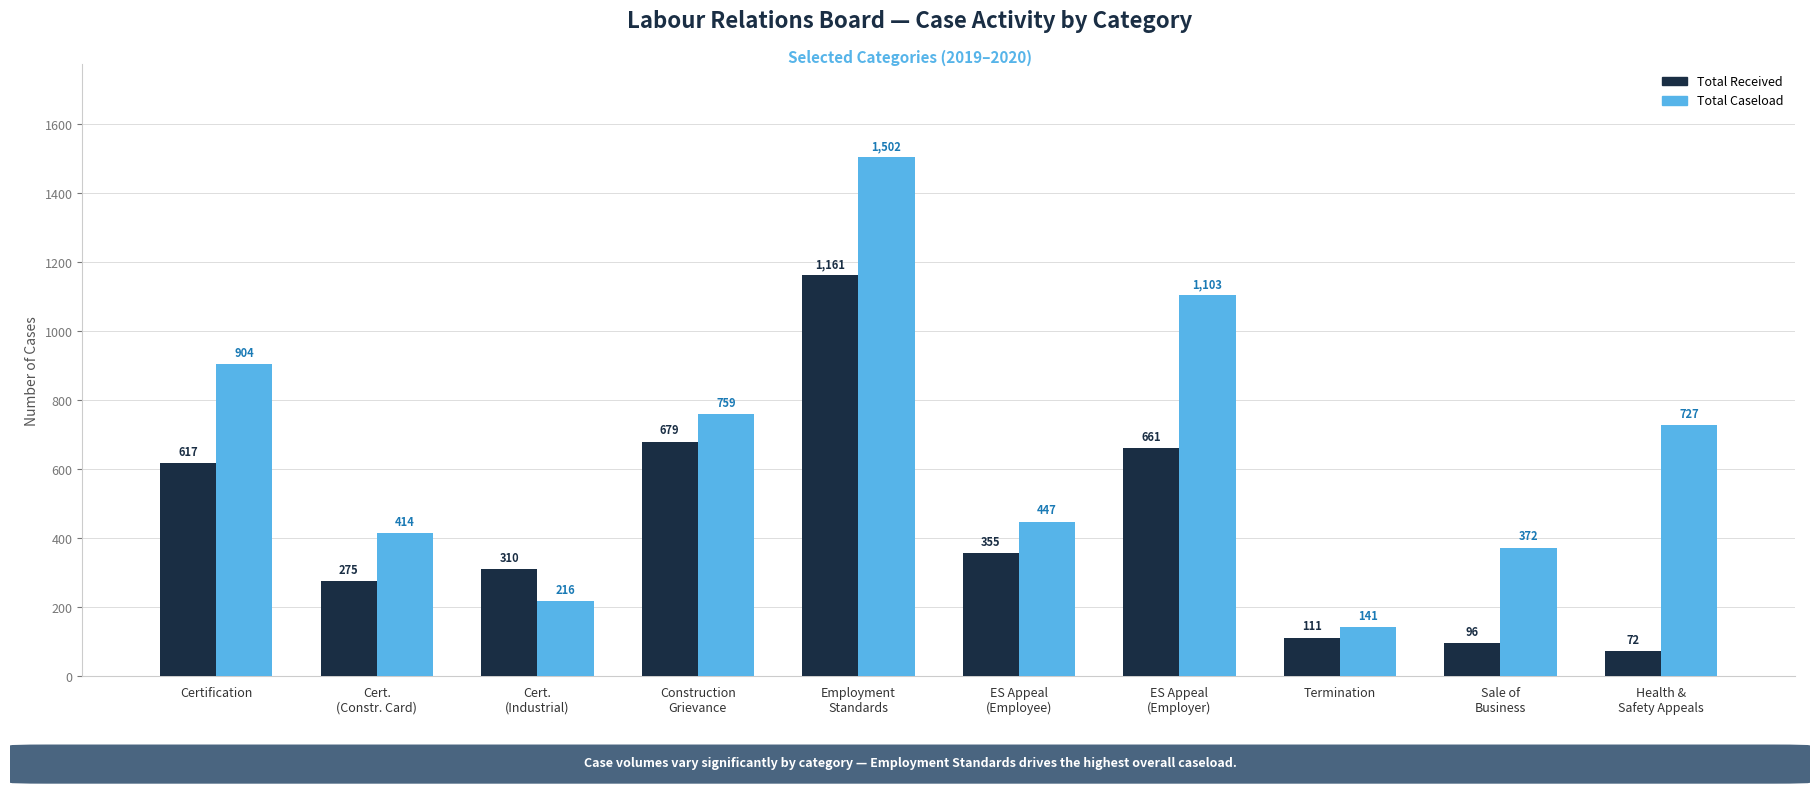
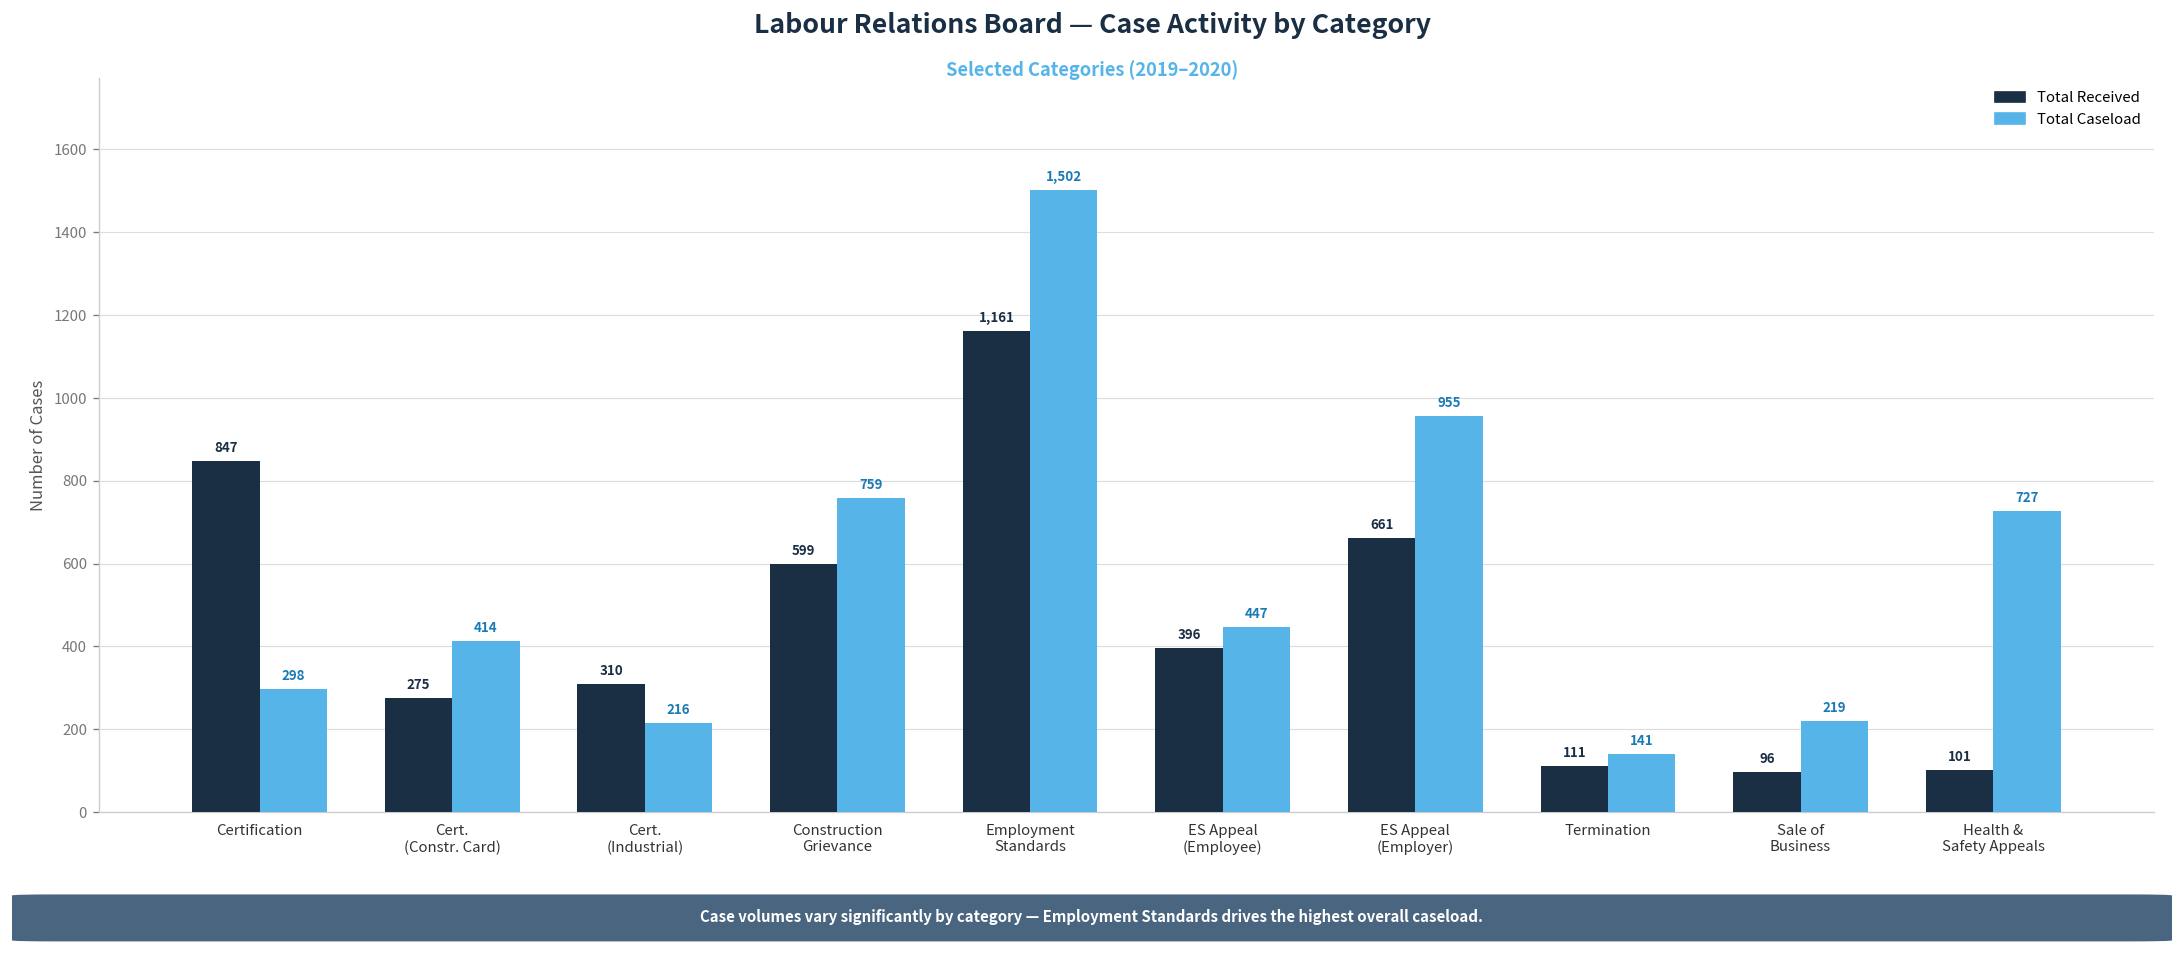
Total Received, Certification: 617 -> 847
Total Caseload, Certification: 904 -> 298
Total Received, Construction Grievance: 679 -> 599
Total Received, ES Appeal (Employee): 355 -> 396
Total Caseload, ES Appeal (Employer): 1,103 -> 955
Total Caseload, Sale of Business: 372 -> 219
Total Received, Health & Safety Appeals: 72 -> 101
